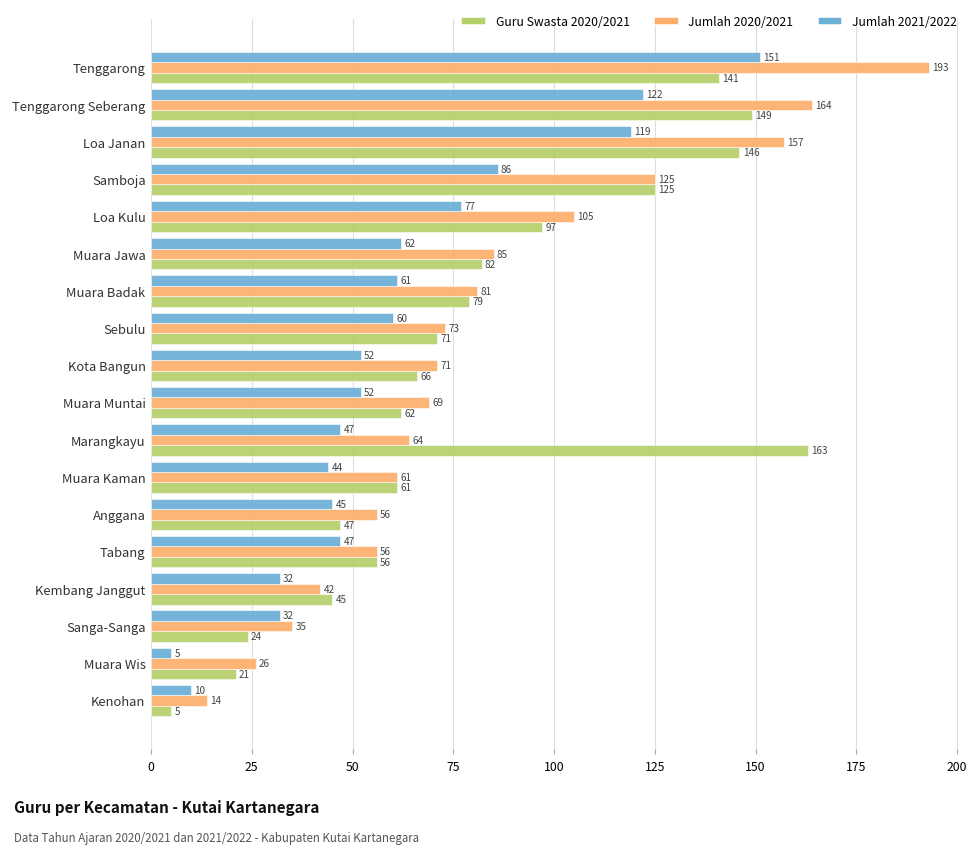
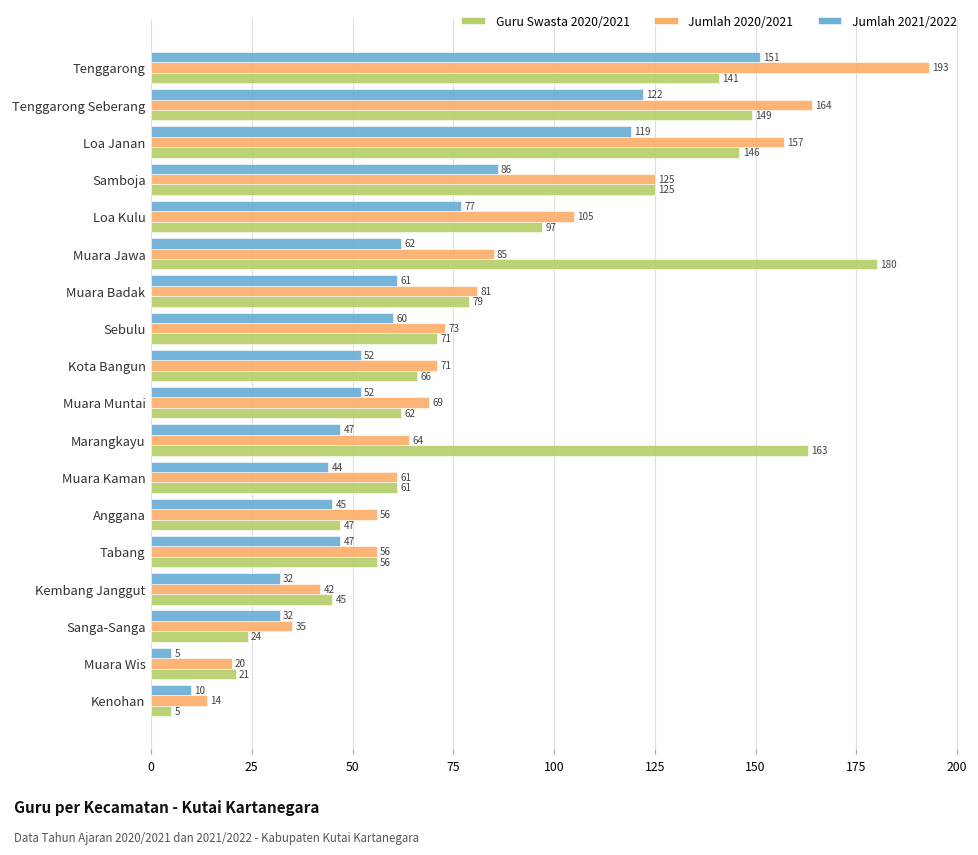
Guru Swasta 2020/2021, Muara Jawa: 82 -> 180
Jumlah 2020/2021, Muara Wis: 26 -> 20
